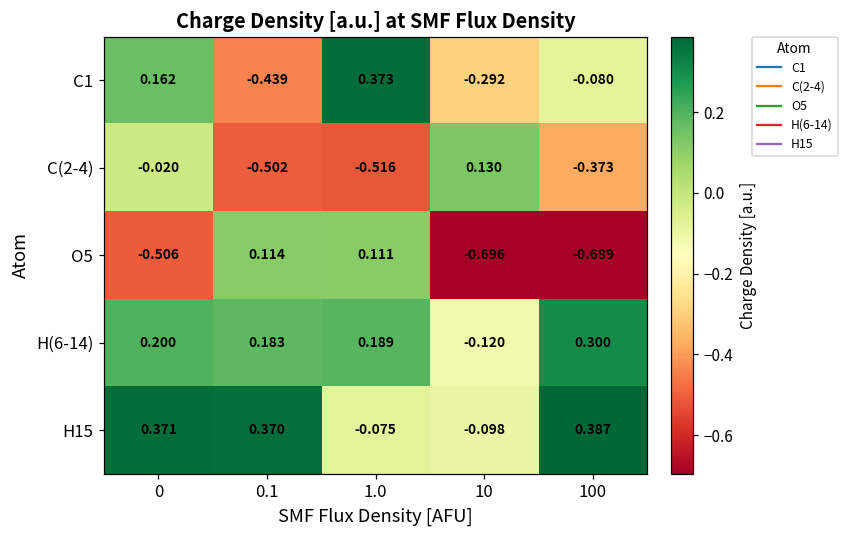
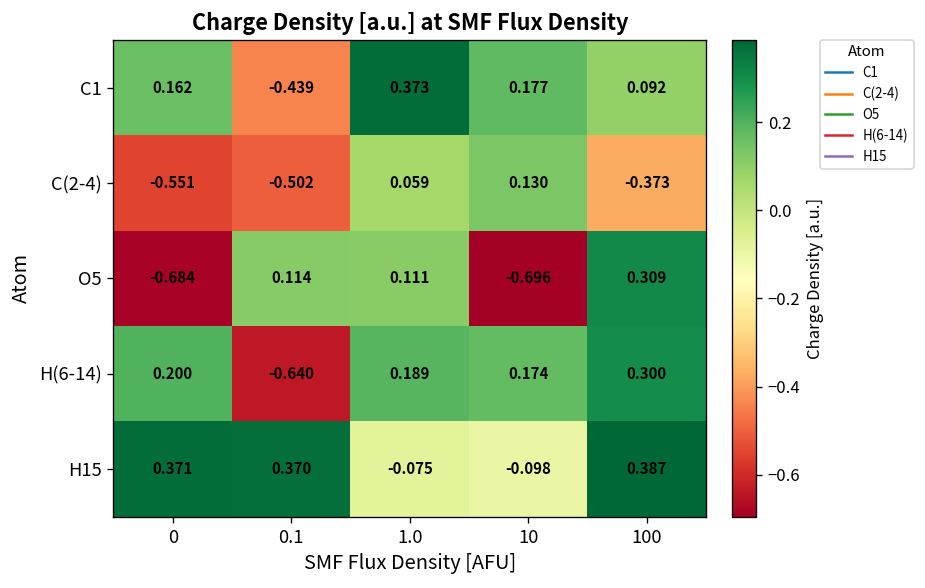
C1, 10: -0.292 -> 0.177
C1, 100: -0.080 -> 0.092
C(2-4), 0: -0.020 -> -0.551
C(2-4), 1.0: -0.516 -> 0.059
O5, 0: -0.506 -> -0.684
O5, 100: -0.689 -> 0.309
H(6-14), 0.1: 0.183 -> -0.640
H(6-14), 10: -0.120 -> 0.174
